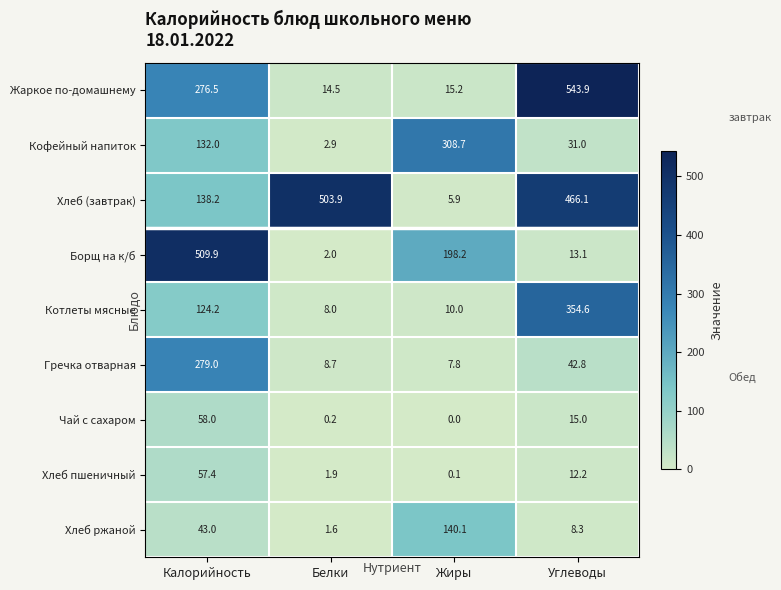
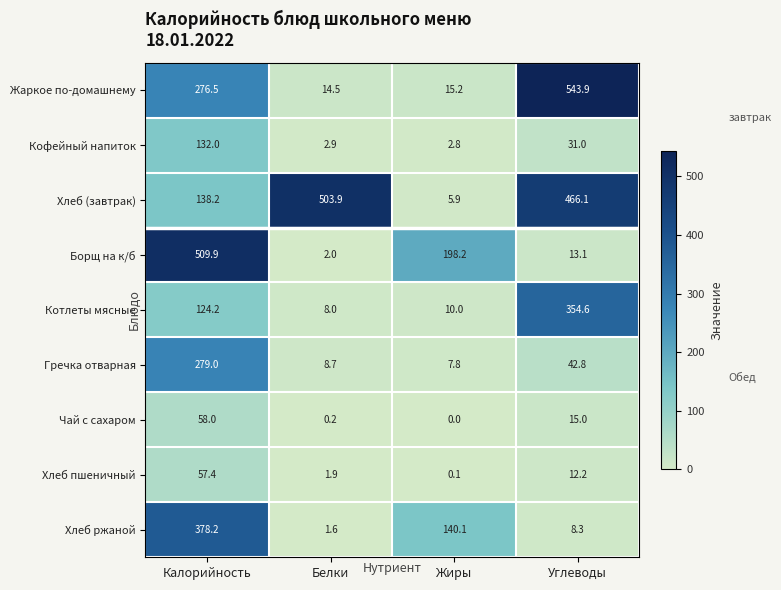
Кофейный напиток, Жиры: 308.7 -> 2.8
Хлеб ржаной, Калорийность: 43.0 -> 378.2
